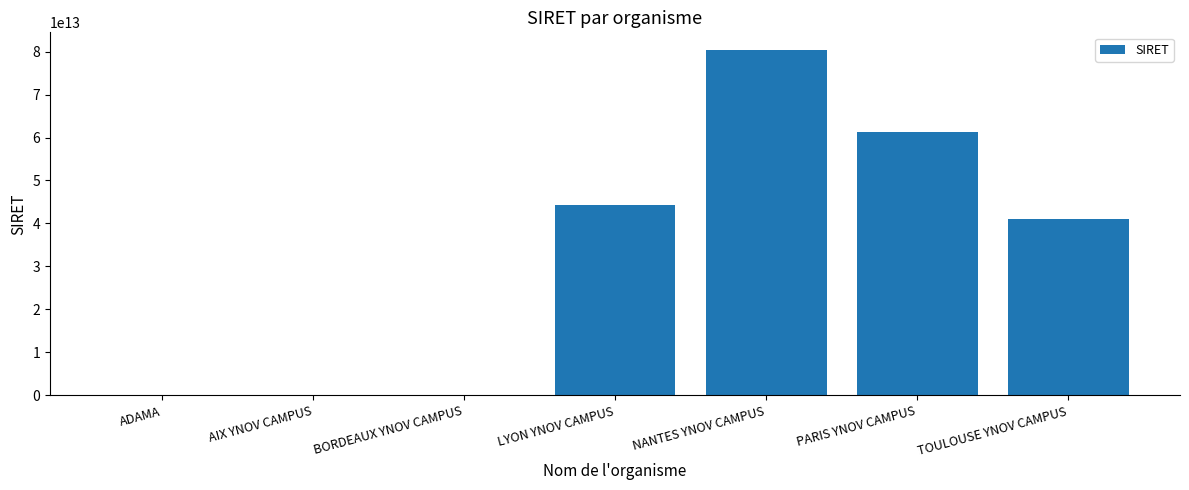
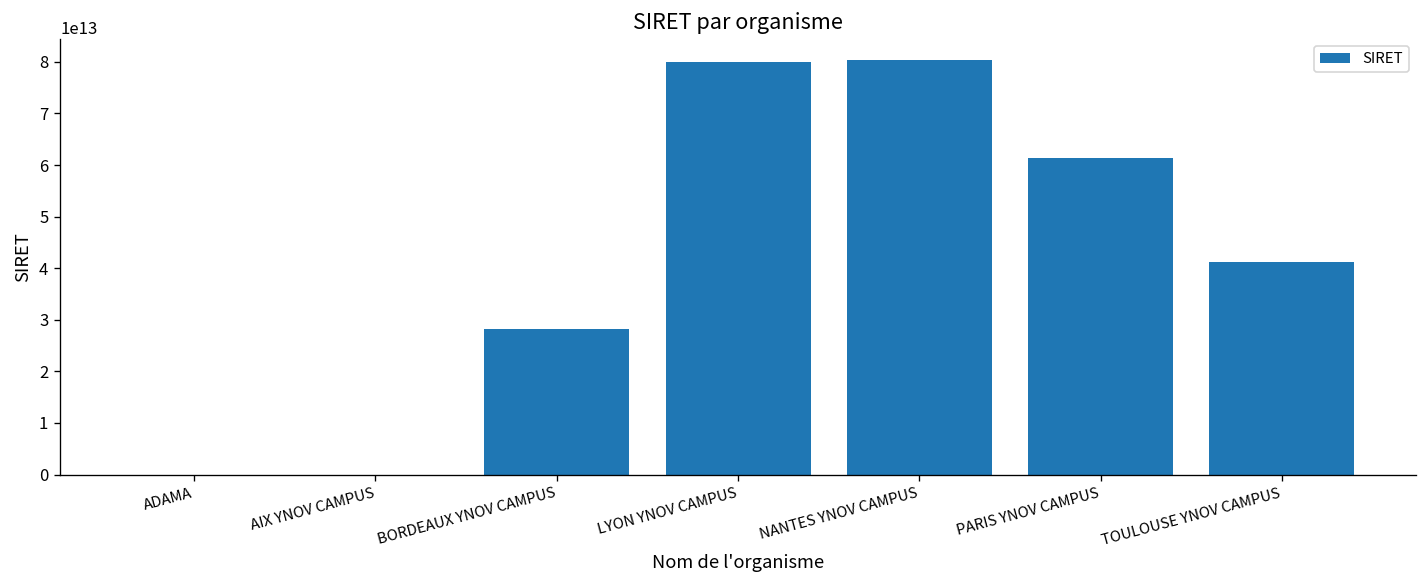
BORDEAUX YNOV CAMPUS: 0 -> 28000000000000
LYON YNOV CAMPUS: 44000000000000 -> 80000000000000
